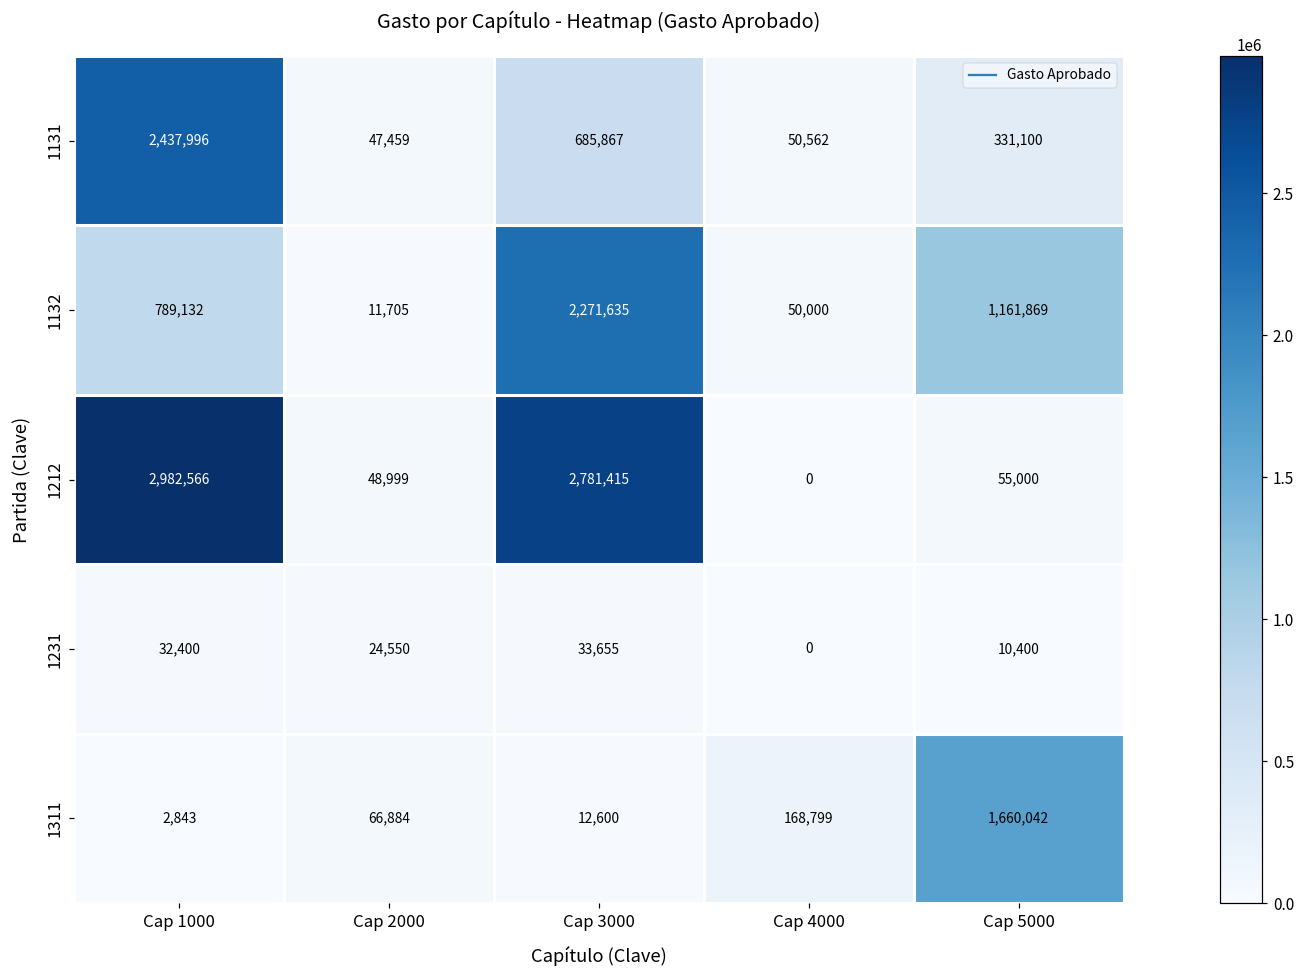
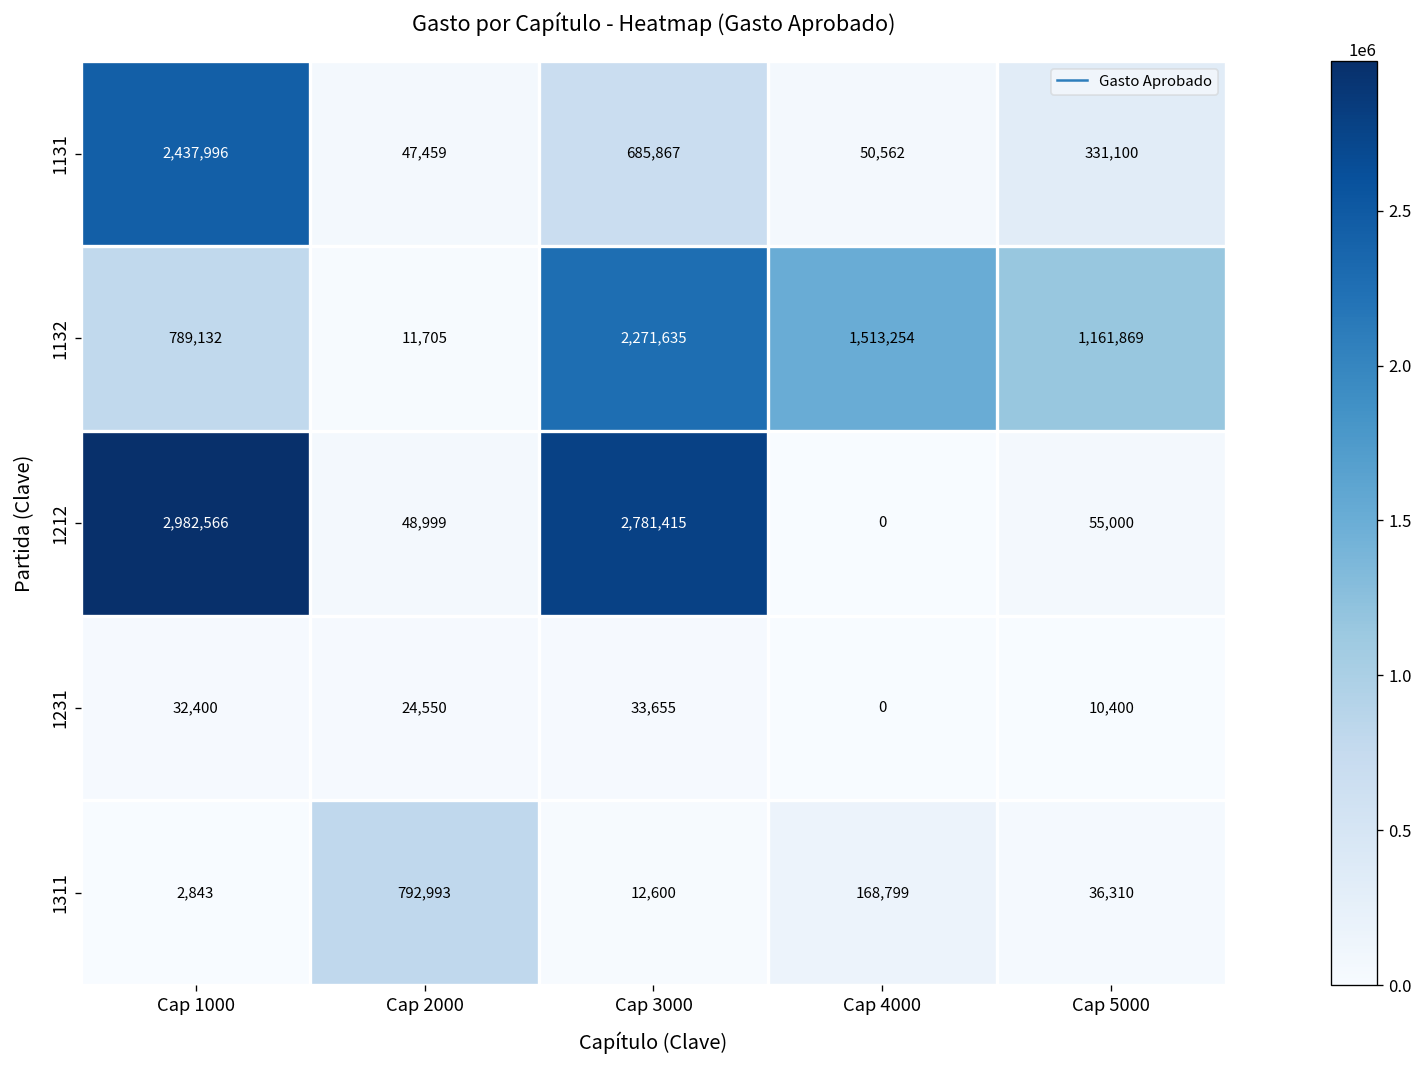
1132, Cap 4000: 50,000 -> 1,513,254
1311, Cap 2000: 66,884 -> 792,993
1311, Cap 5000: 1,660,042 -> 36,310
